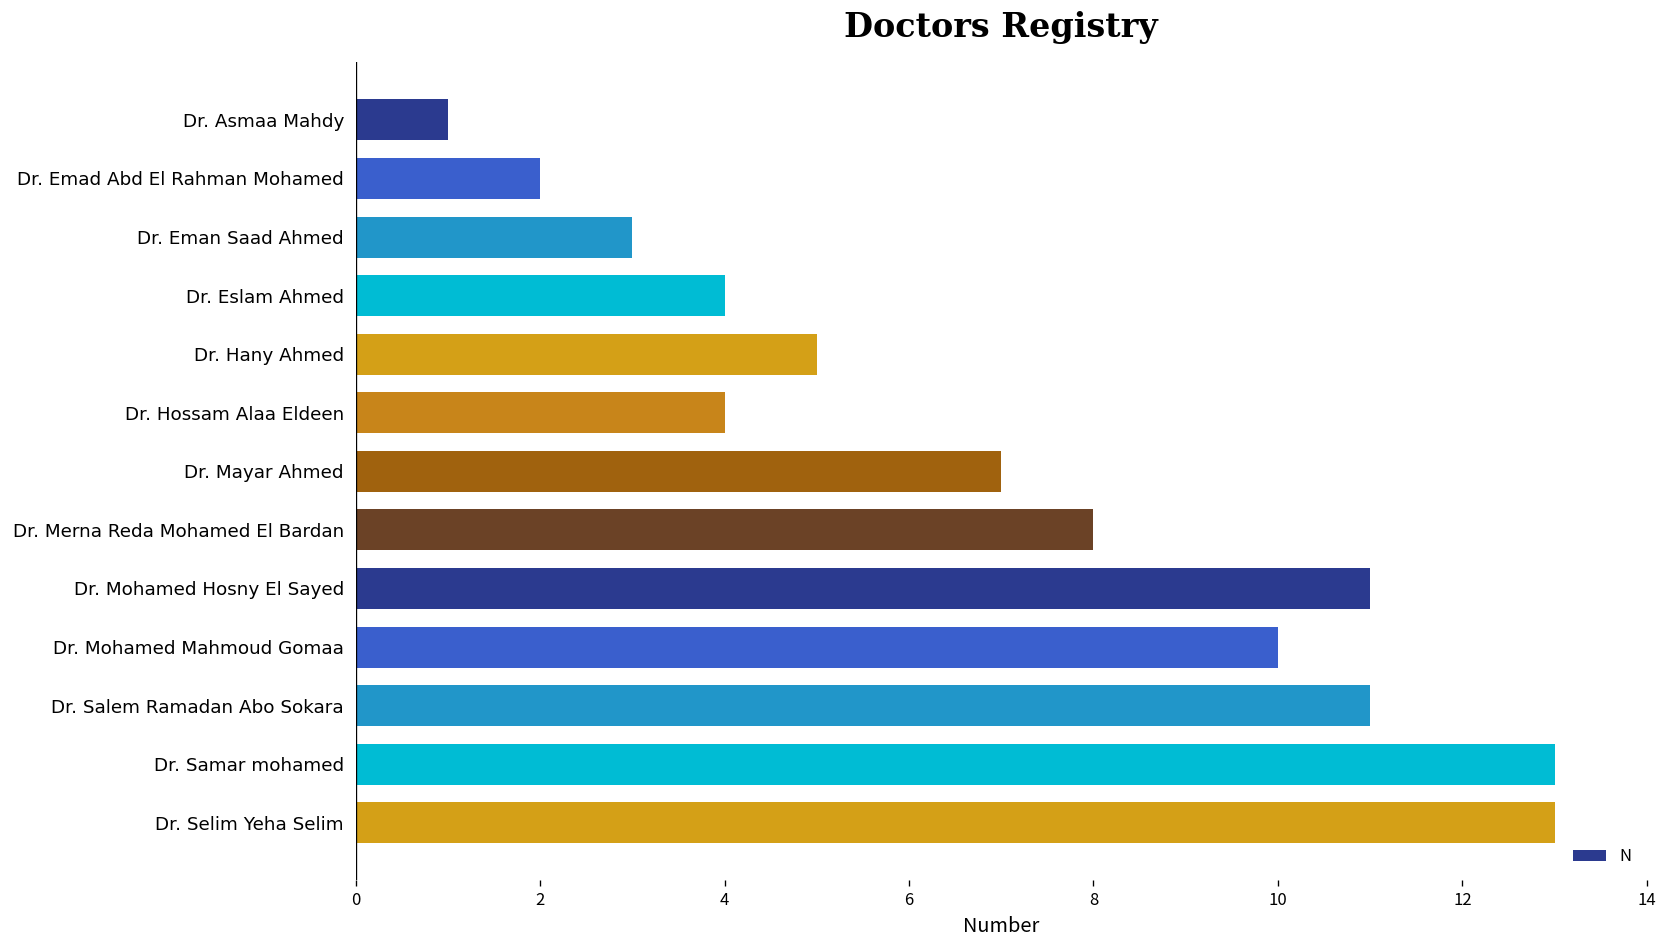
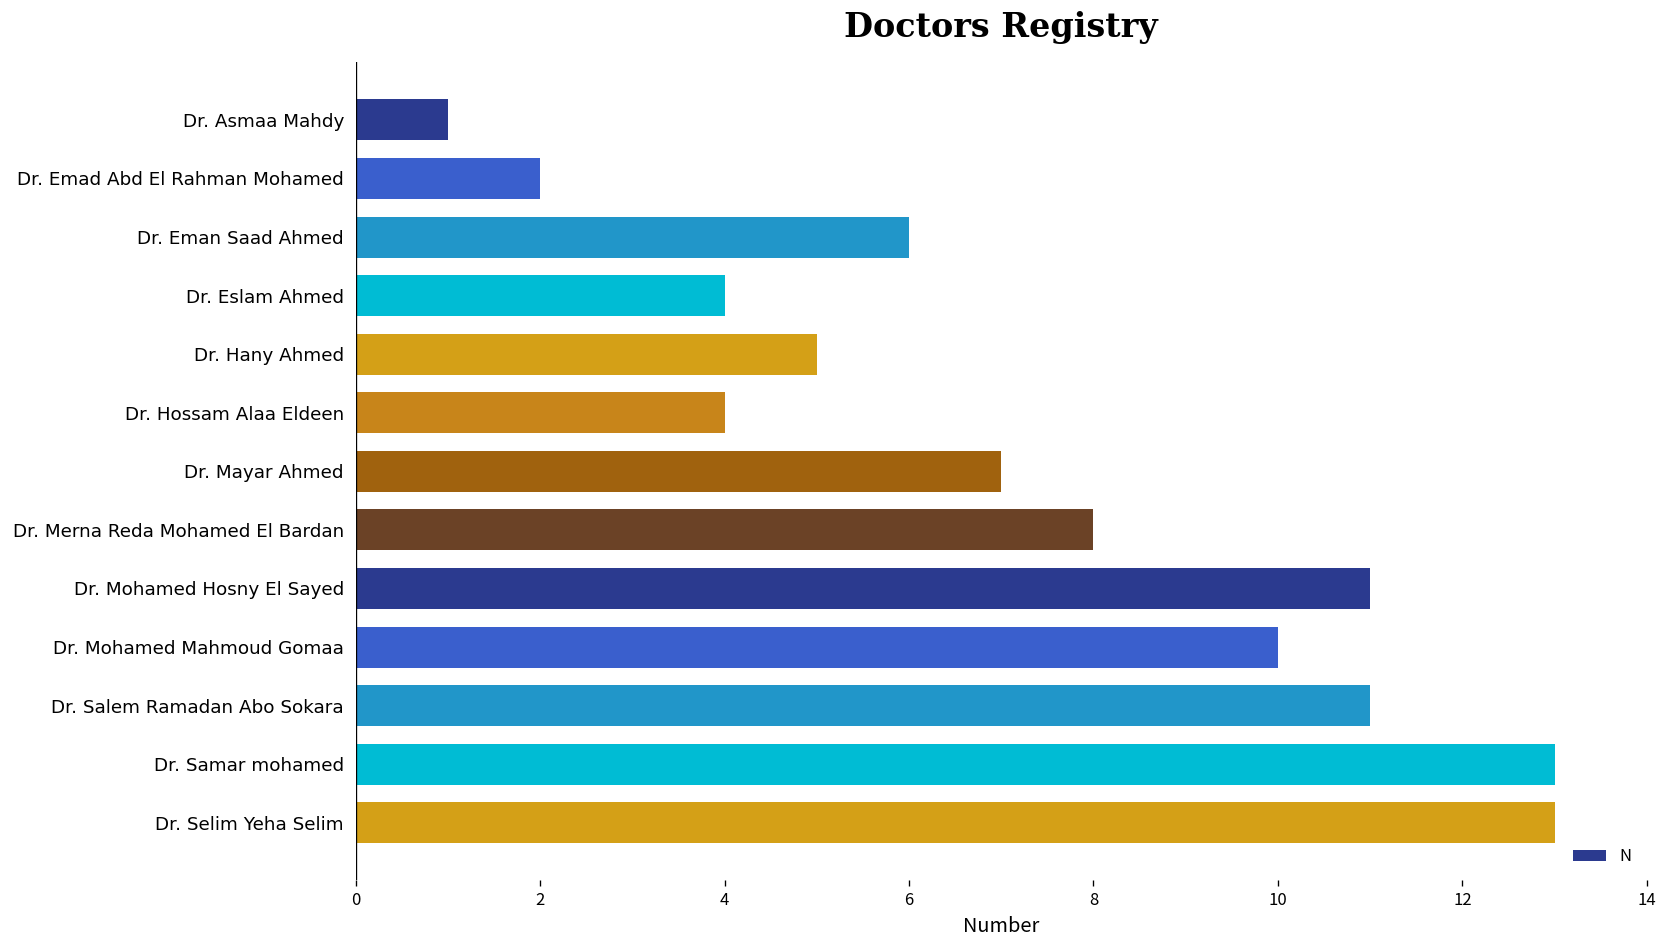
Dr. Eman Saad Ahmed: 3 -> 6
